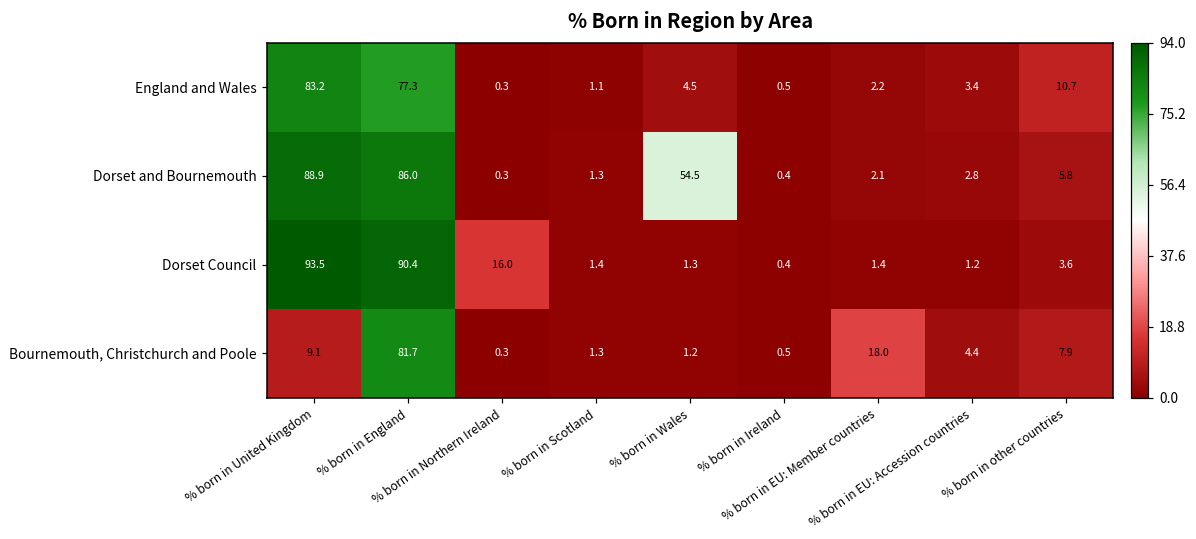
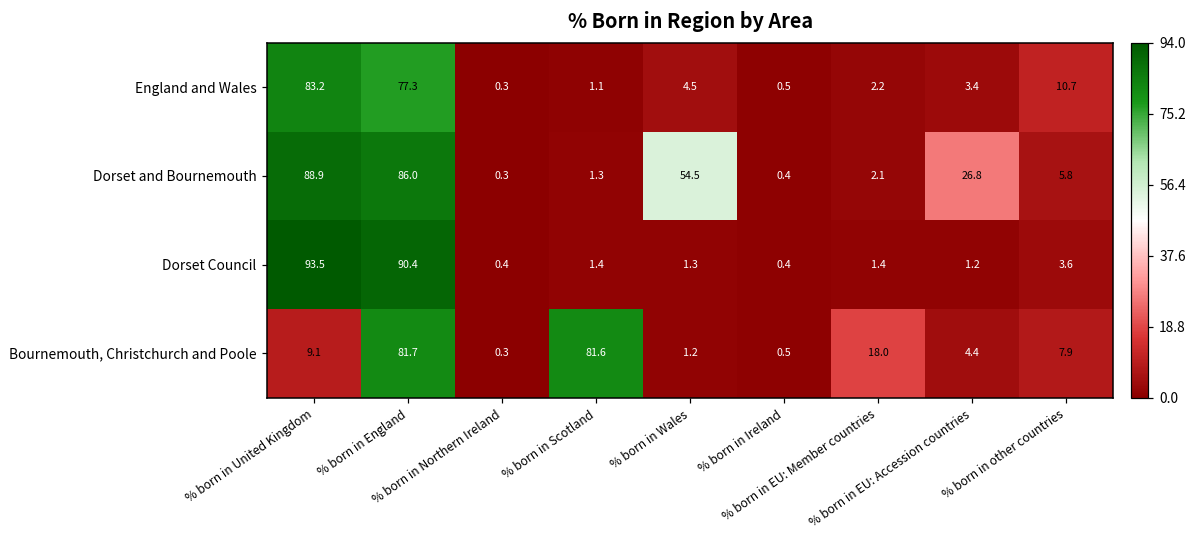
Dorset and Bournemouth, % born in EU: Accession countries: 2.8 -> 26.8
Dorset Council, % born in Northern Ireland: 16.0 -> 0.4
Bournemouth, Christchurch and Poole, % born in Scotland: 1.3 -> 81.6
